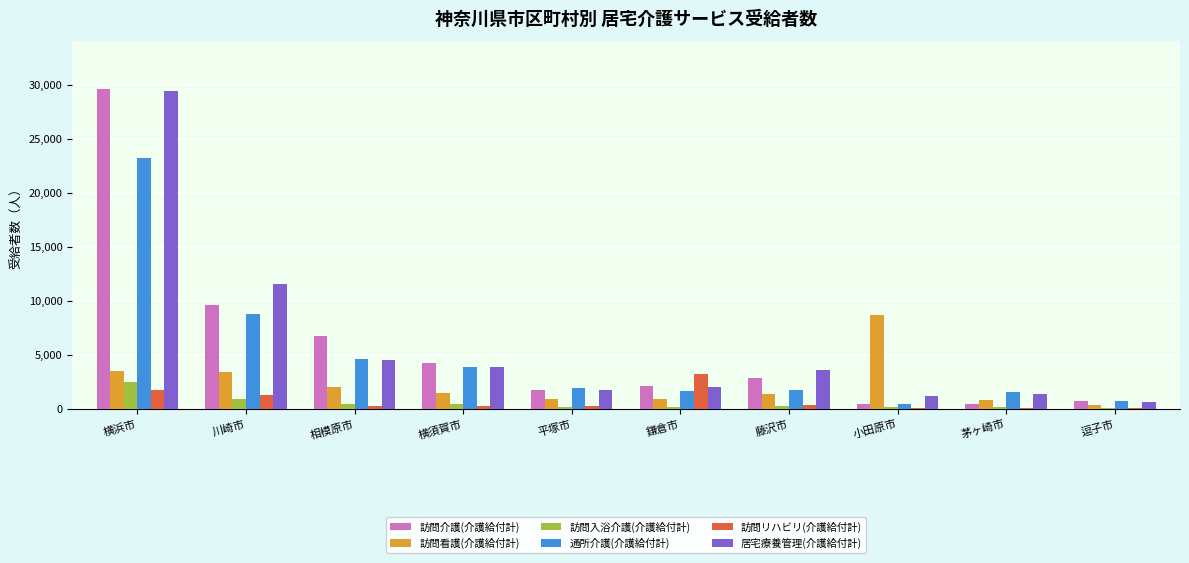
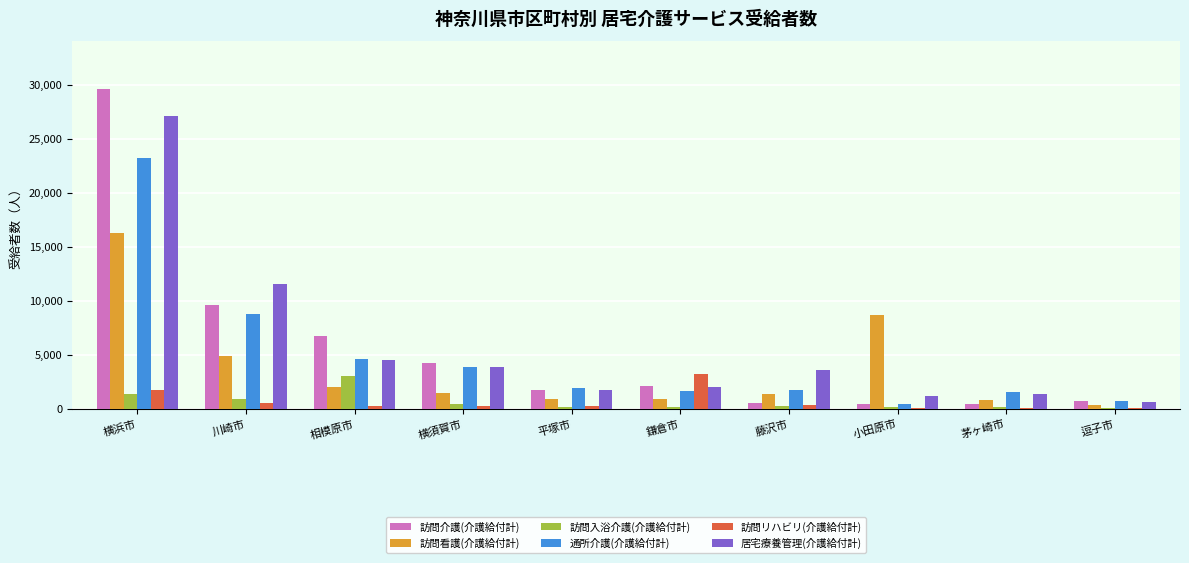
訪問看護(介護給付計), 横浜市: 3,500 -> 16,300
訪問入浴介護(介護給付計), 横浜市: 2,500 -> 1,400
居宅療養管理(介護給付計), 横浜市: 29,400 -> 27,100
訪問看護(介護給付計), 川崎市: 3,400 -> 4,900
訪問リハビリ(介護給付計), 川崎市: 1,300 -> 500
訪問入浴介護(介護給付計), 相模原市: 400 -> 3,100
訪問介護(介護給付計), 藤沢市: 2,800 -> 600
